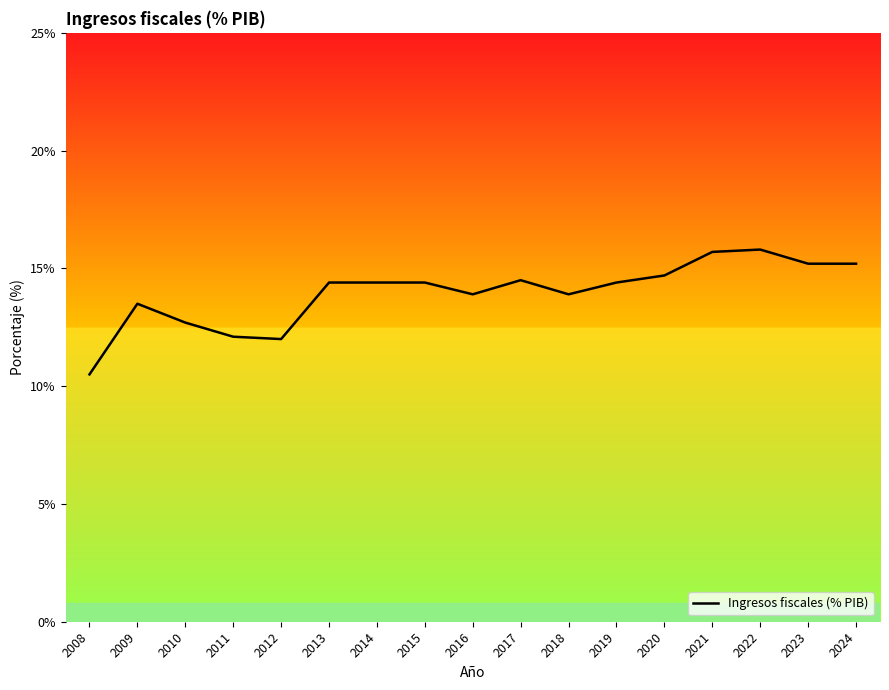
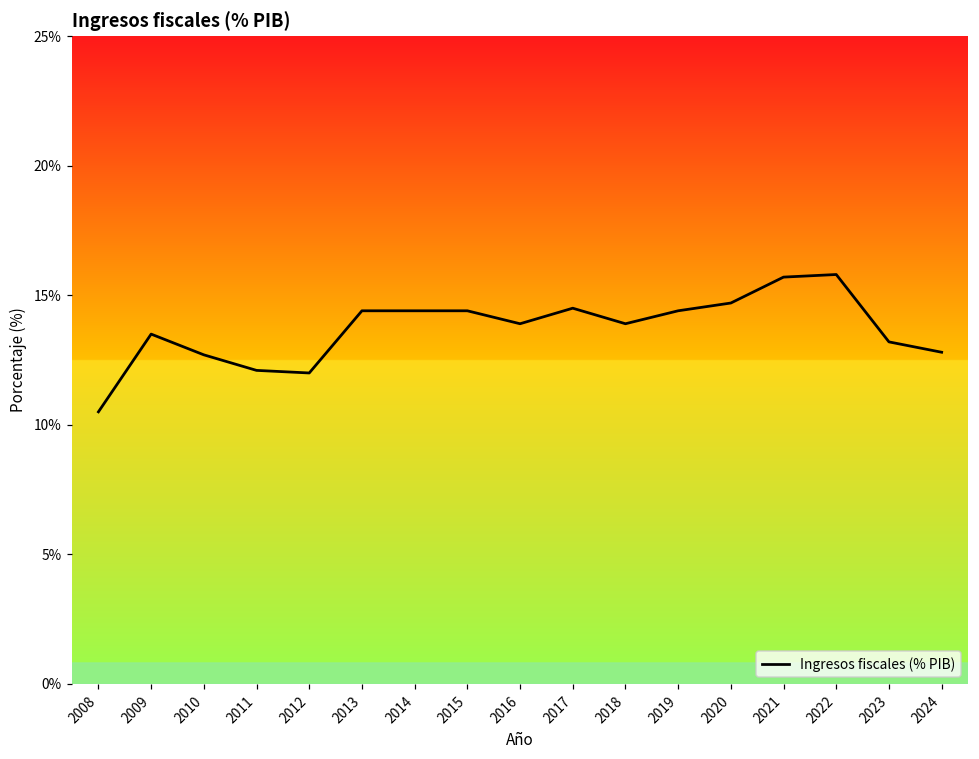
2023: 15.2% -> 13.2%
2024: 15.2% -> 12.8%
